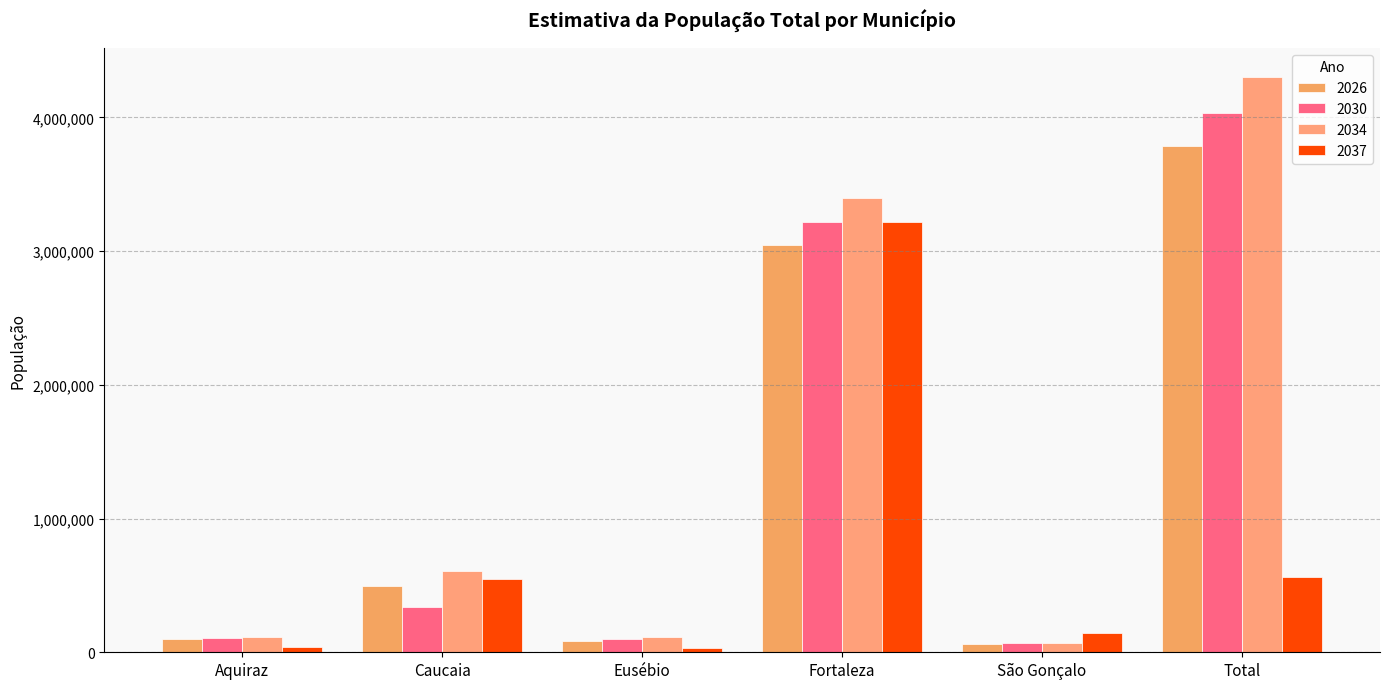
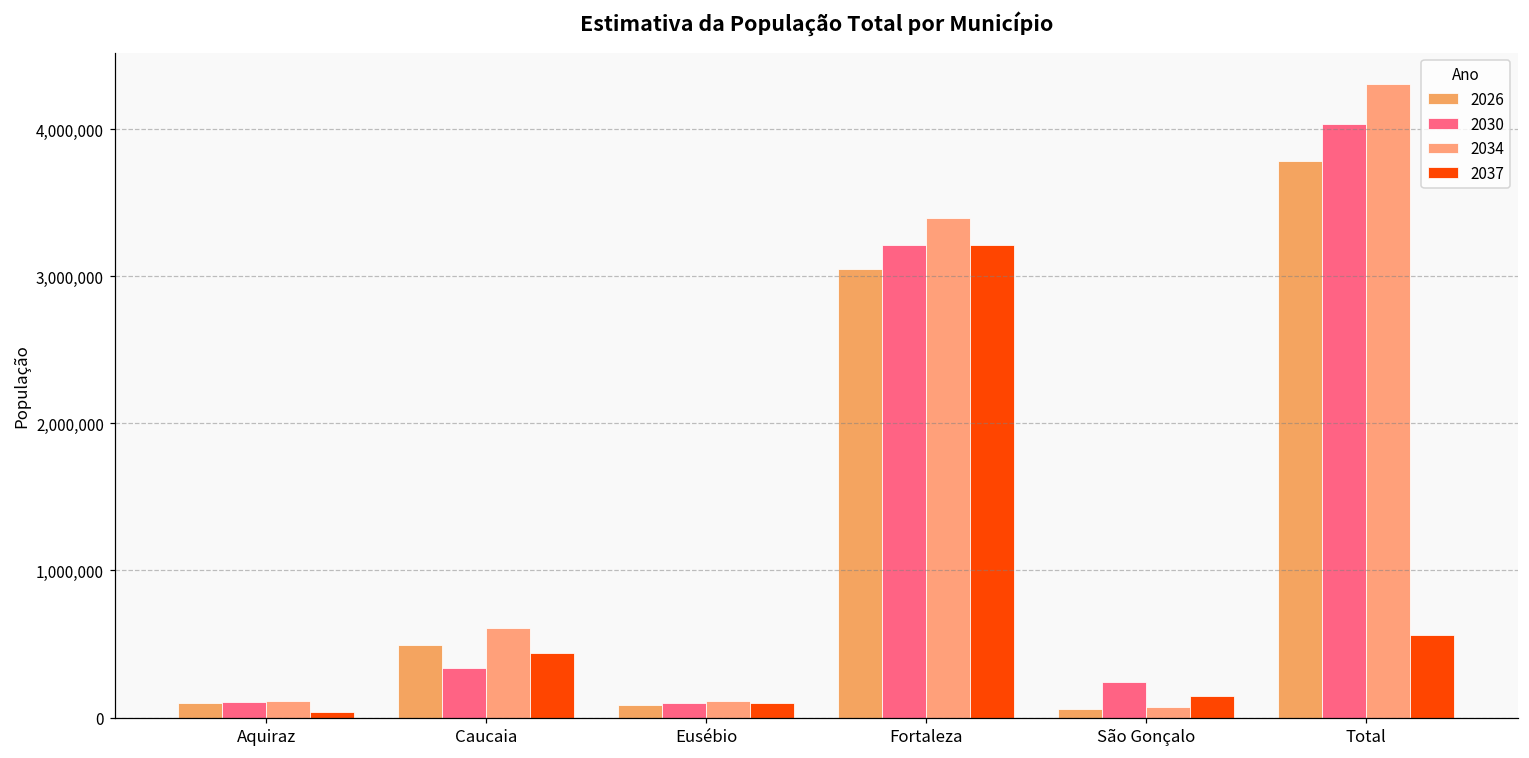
2037, Caucaia: 550,000 -> 440,000
2037, Eusébio: 40,000 -> 100,000
2030, São Gonçalo: 70,000 -> 240,000
